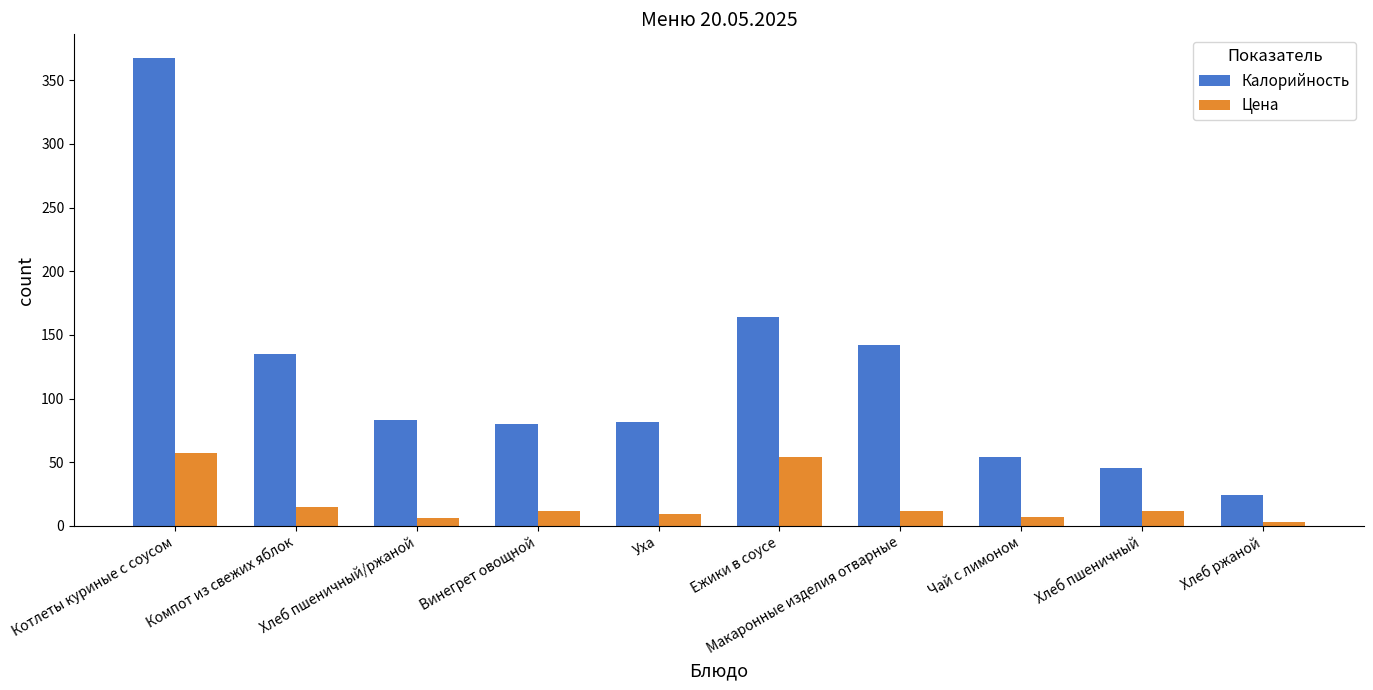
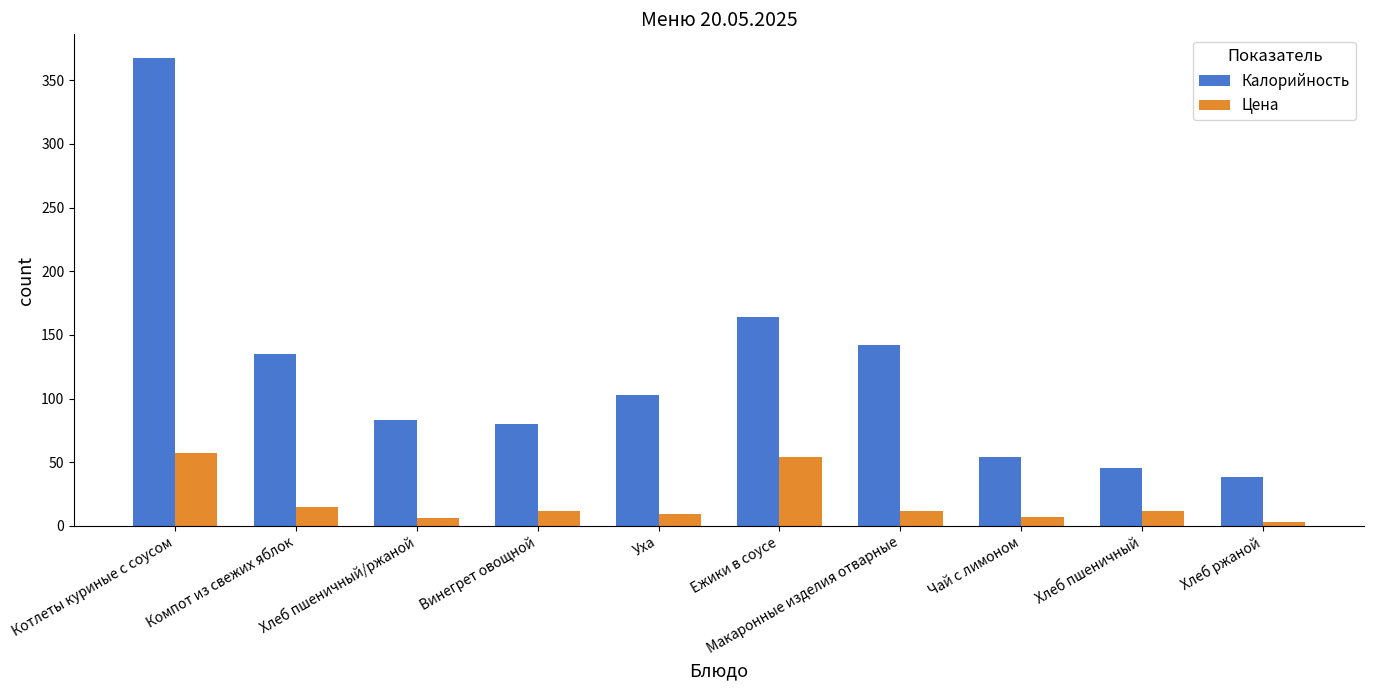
Калорийность, Уха: 82 -> 103
Калорийность, Хлеб ржаной: 24 -> 38
